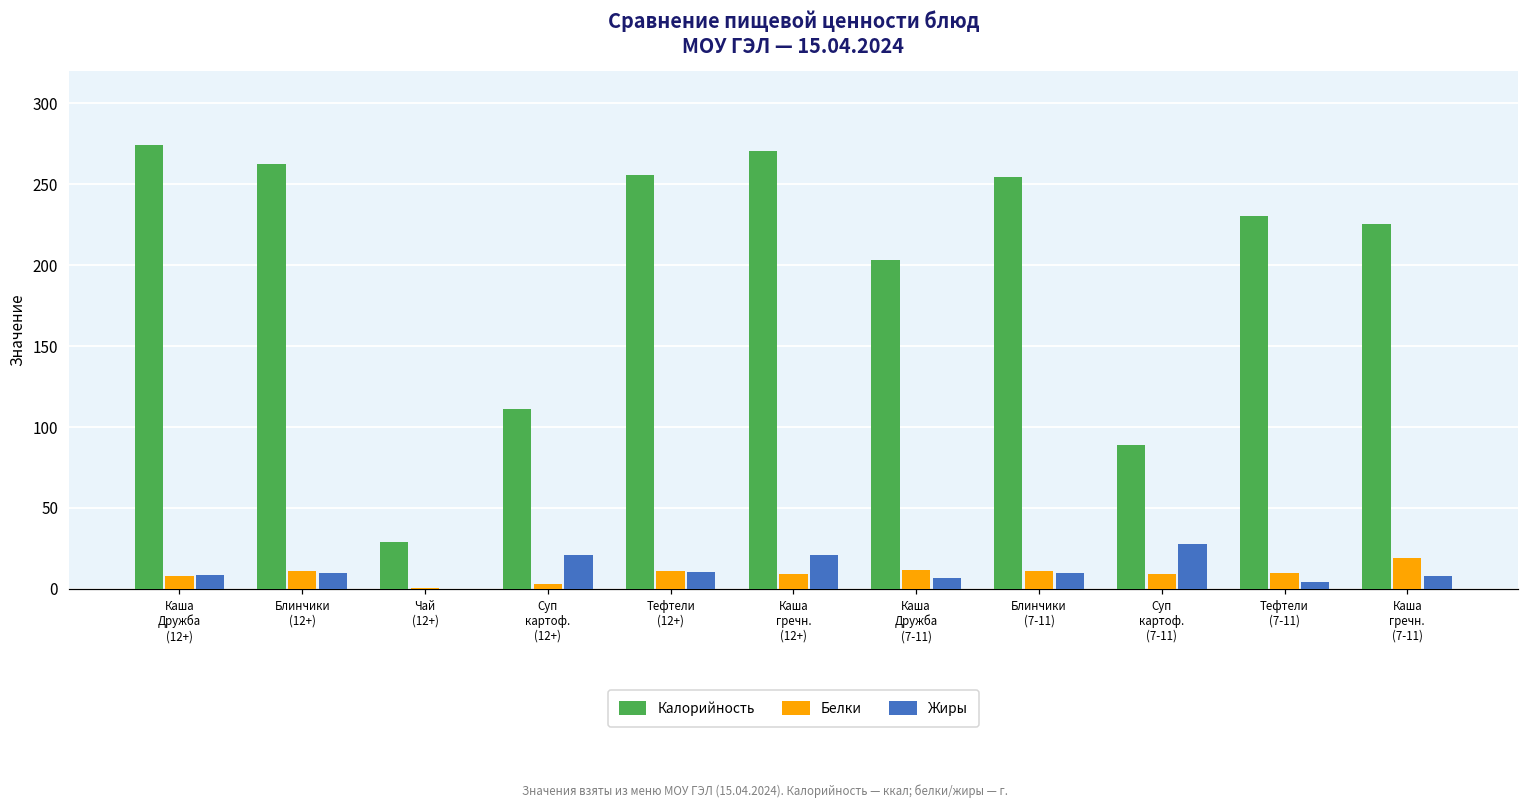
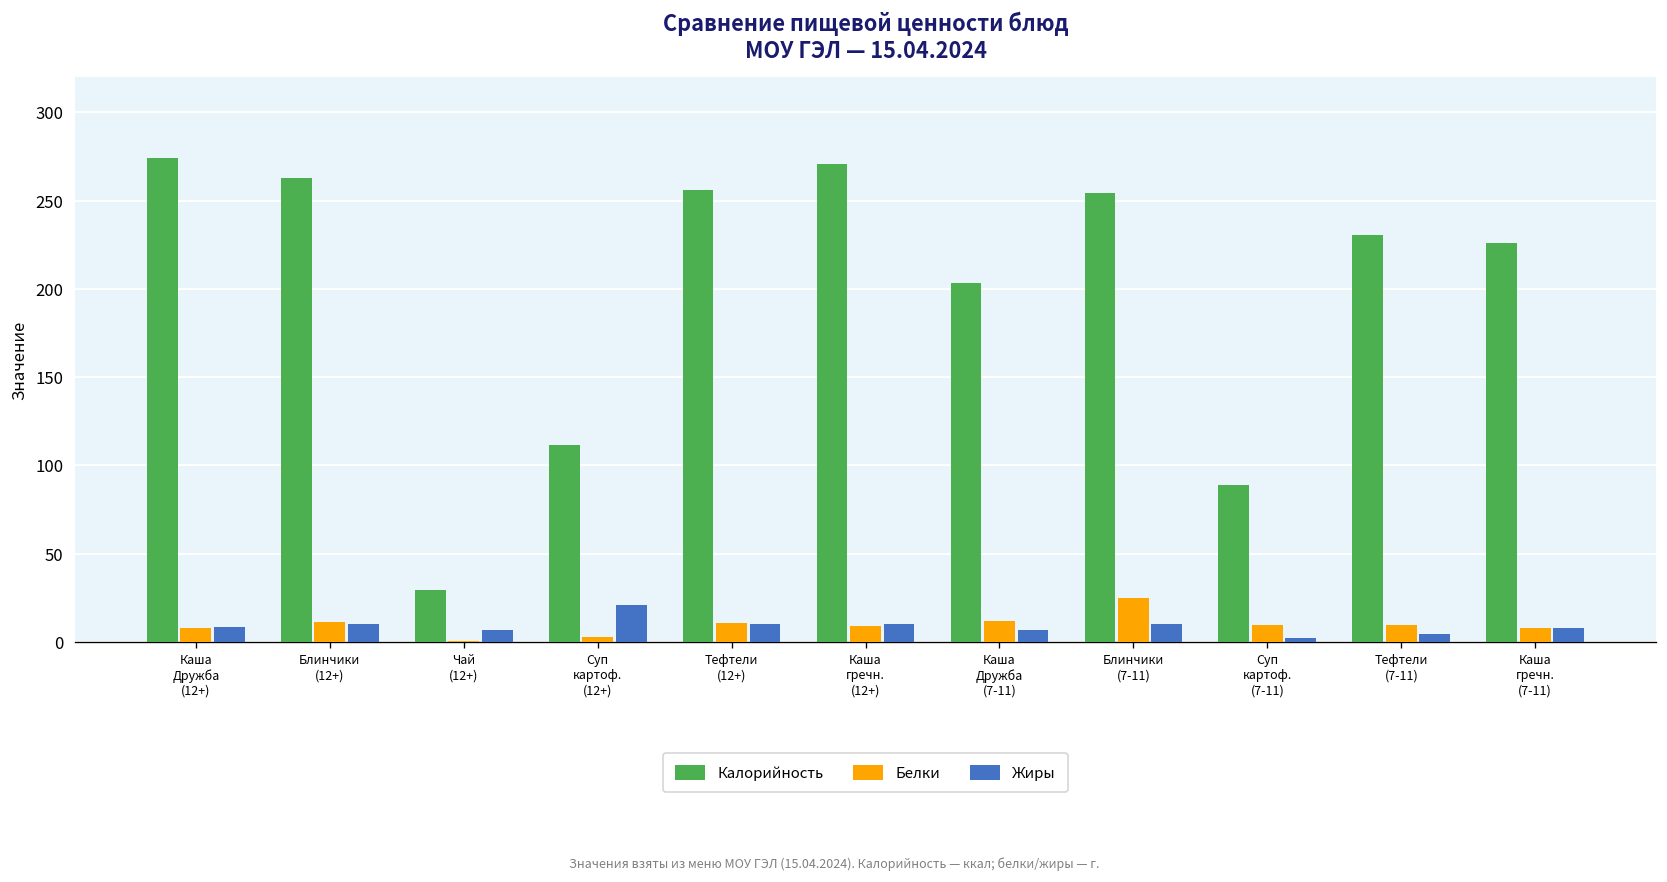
Жиры, Чай (12+): 0 -> 7
Жиры, Каша гречн. (12+): 21 -> 10
Белки, Блинчики (7-11): 11 -> 25
Жиры, Суп картоф. (7-11): 27 -> 2
Белки, Каша гречн. (7-11): 19 -> 8
